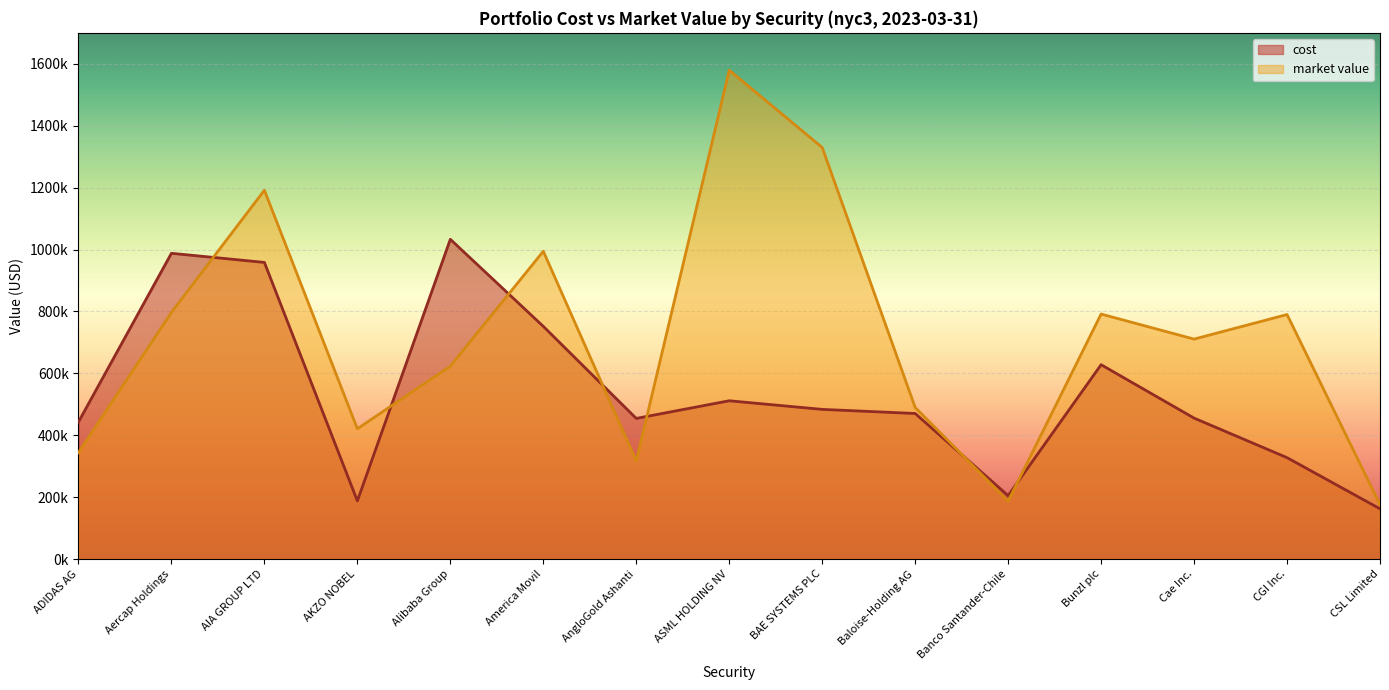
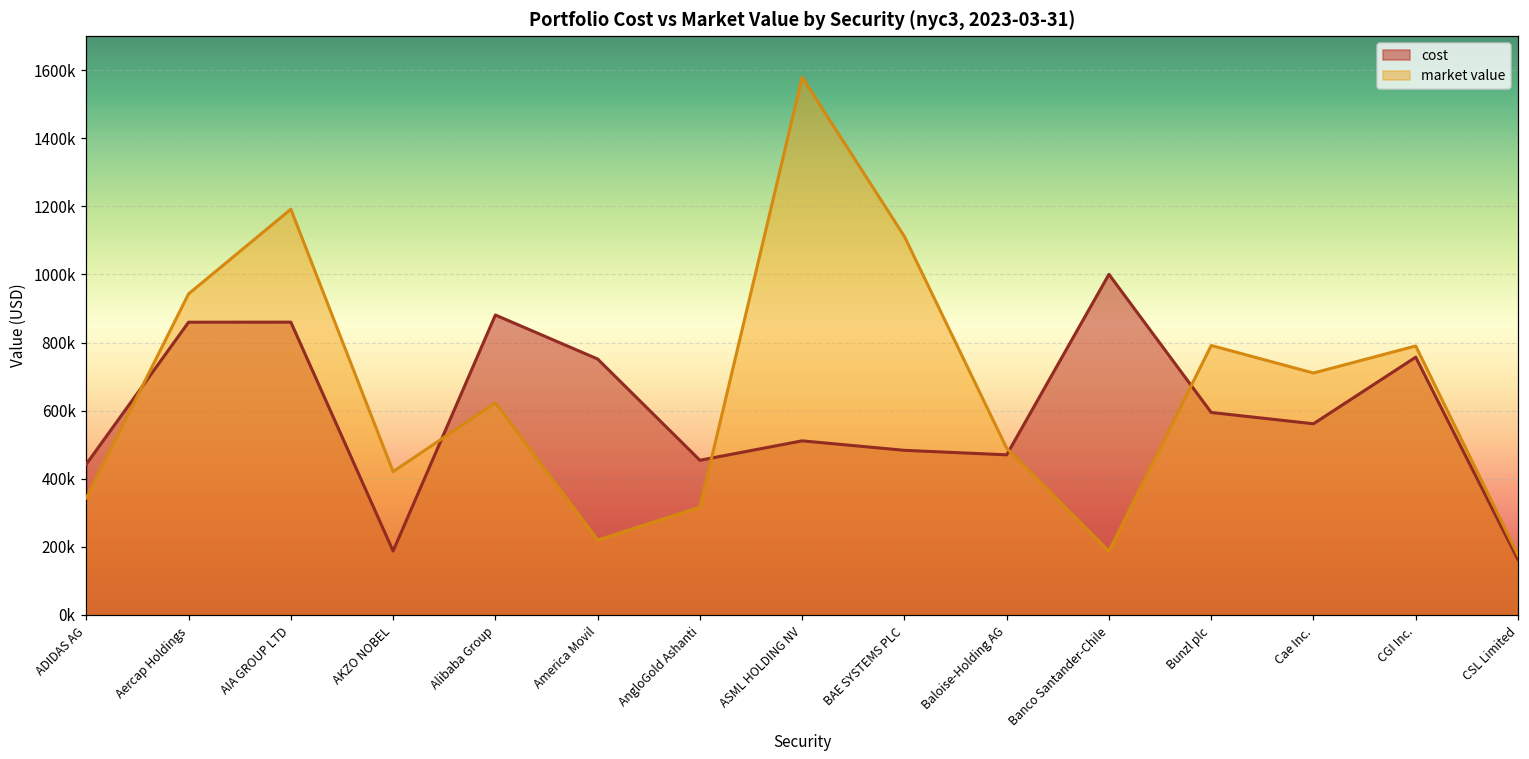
cost, Aercap Holdings: 990000 -> 860000
market value, Aercap Holdings: 800000 -> 940000
cost, AIA GROUP LTD: 960000 -> 860000
cost, Alibaba Group: 1030000 -> 880000
market value, America Movil: 990000 -> 220000
market value, BAE SYSTEMS PLC: 1330000 -> 1110000
cost, Banco Santander-Chile: 200000 -> 1000000
cost, Bunzl plc: 630000 -> 590000
cost, Cae Inc.: 460000 -> 560000
cost, CGI Inc.: 330000 -> 760000
